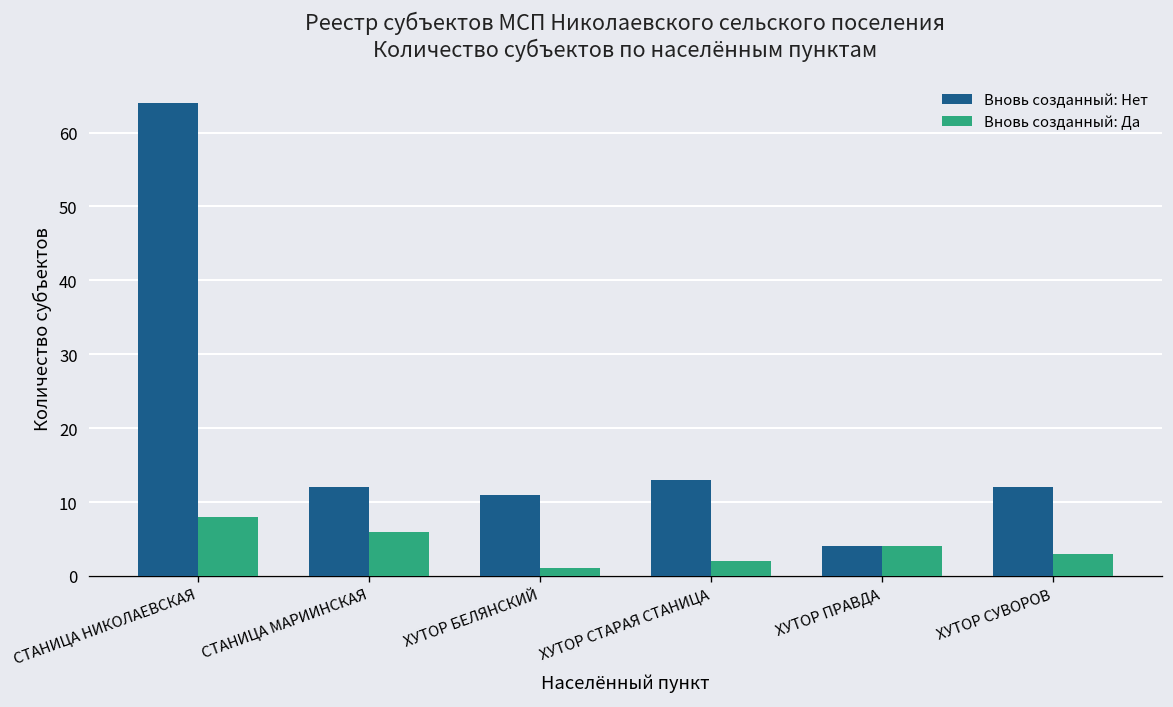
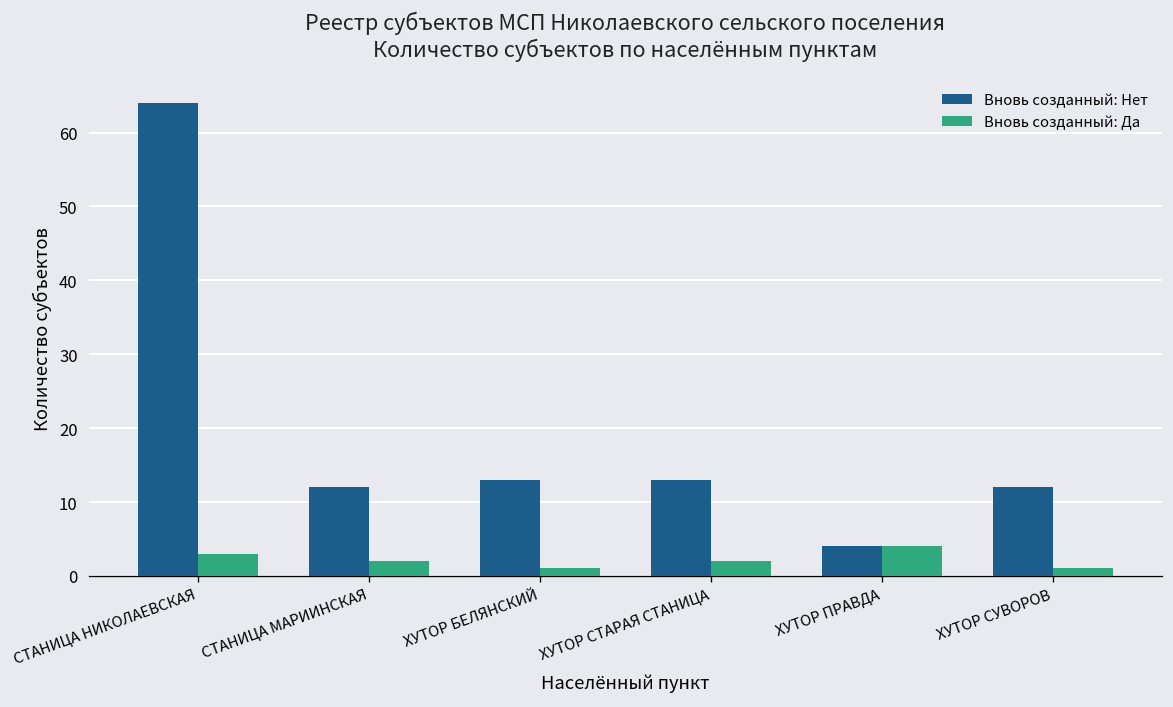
Вновь созданный: Да, СТАНИЦА НИКОЛАЕВСКАЯ: 8 -> 3
Вновь созданный: Да, СТАНИЦА МАРИИНСКАЯ: 6 -> 2
Вновь созданный: Нет, ХУТОР БЕЛЯНСКИЙ: 11 -> 13
Вновь созданный: Да, ХУТОР СУВОРОВ: 3 -> 1
